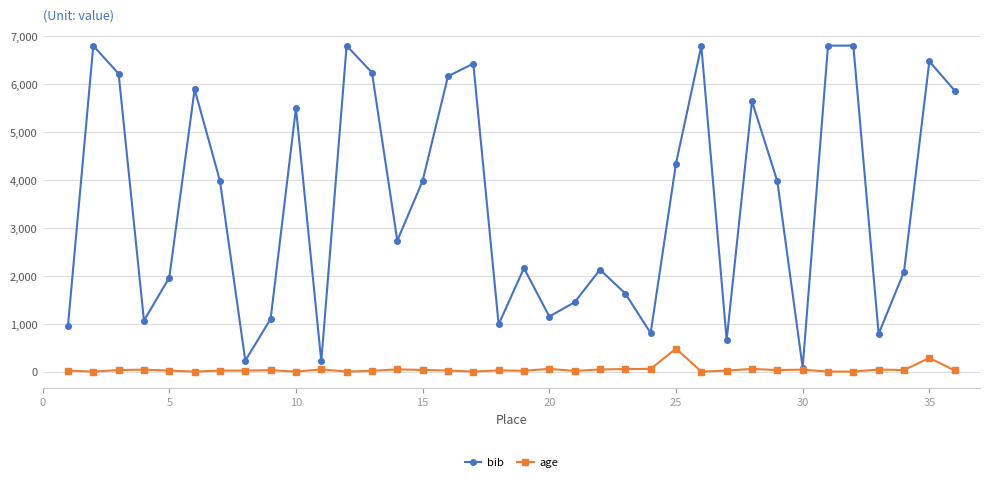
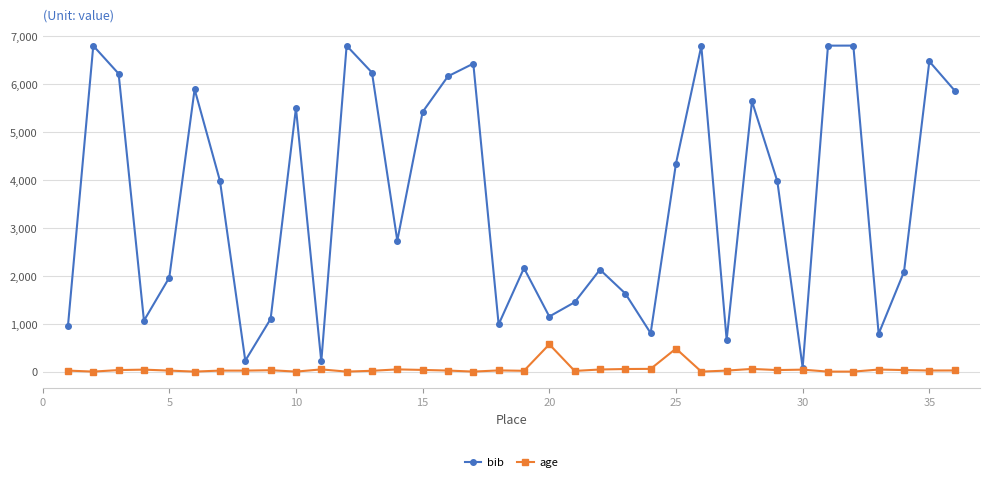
bib, 15: 4,000 -> 5,400
age, 20: 100 -> 600
age, 35: 300 -> 0
